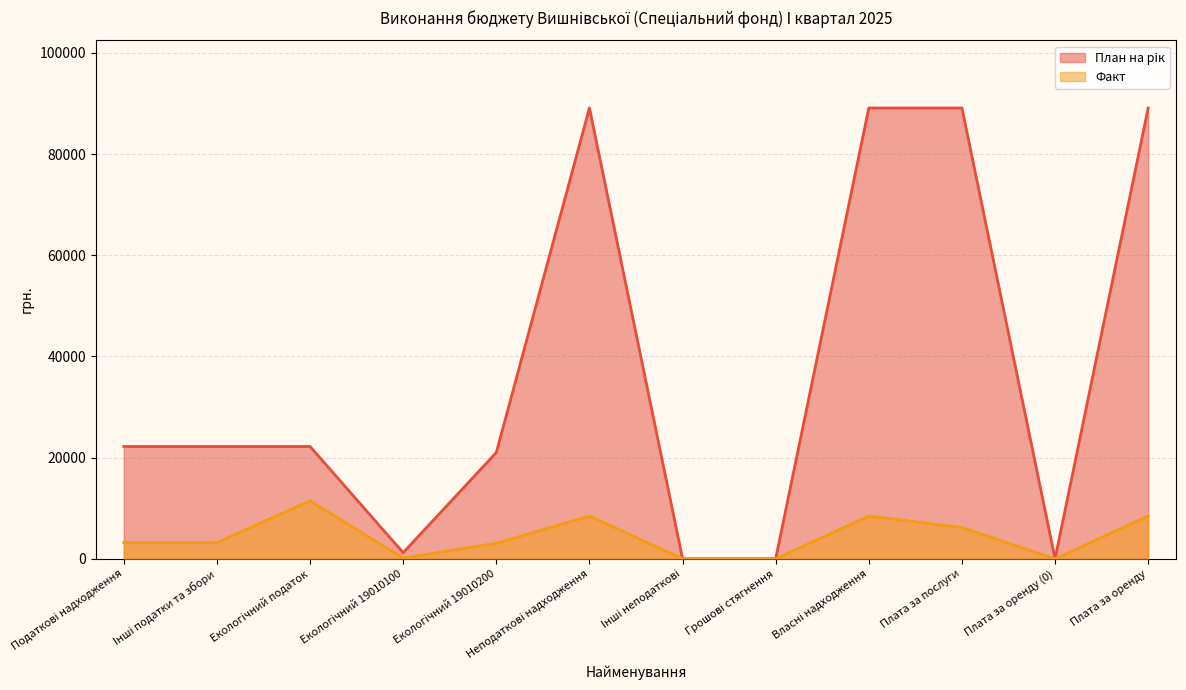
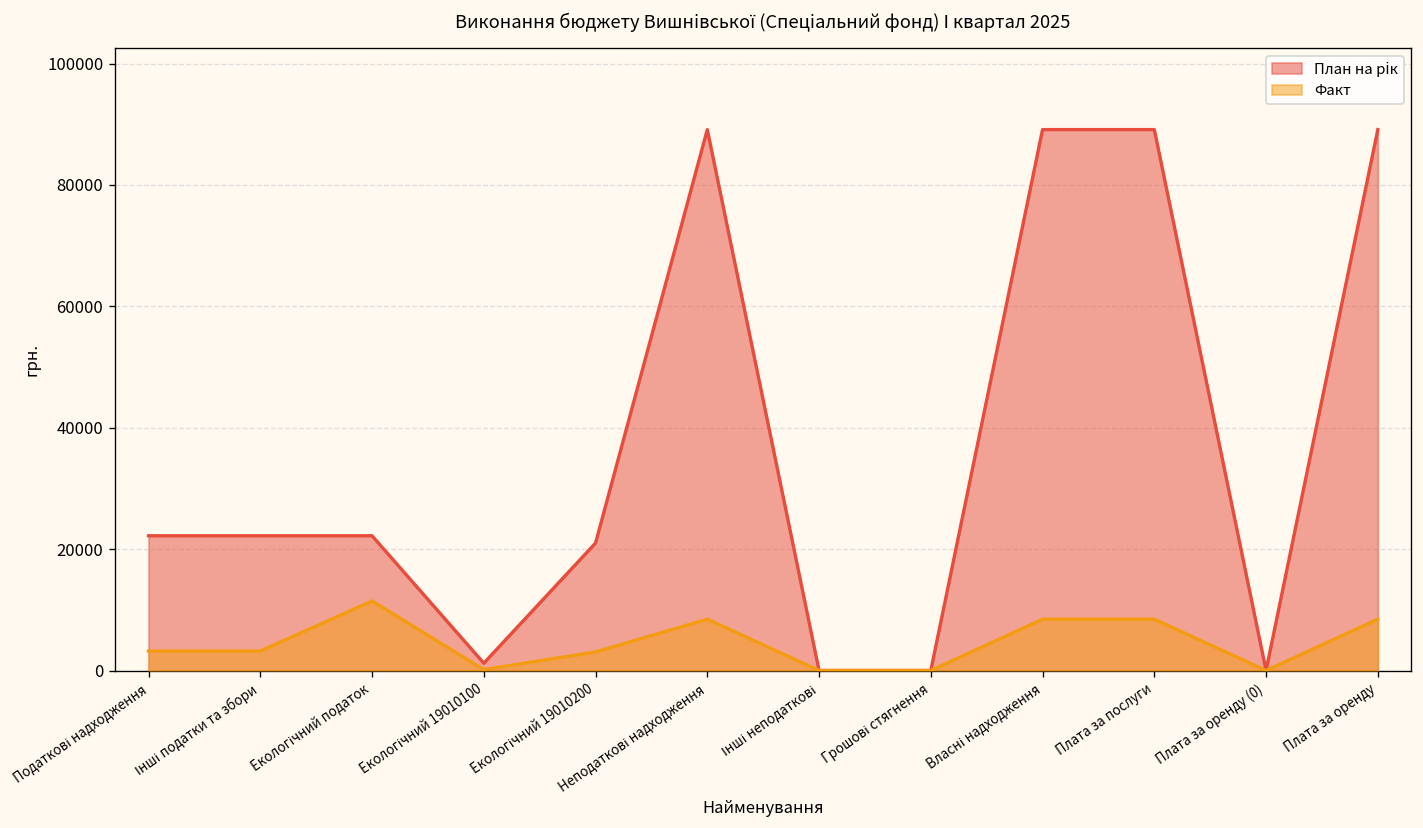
Факт, Плата за послуги: 6000 -> 8000
